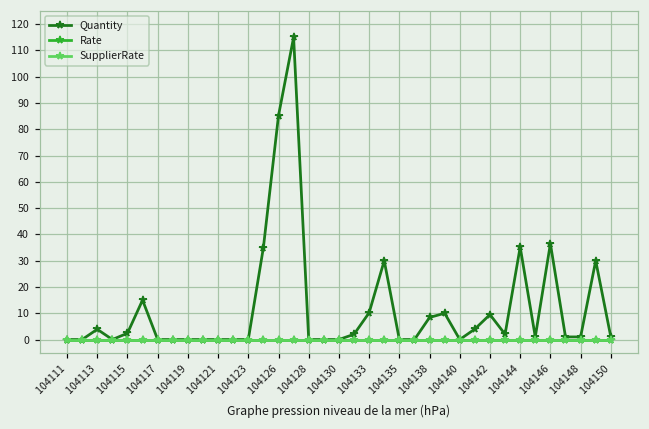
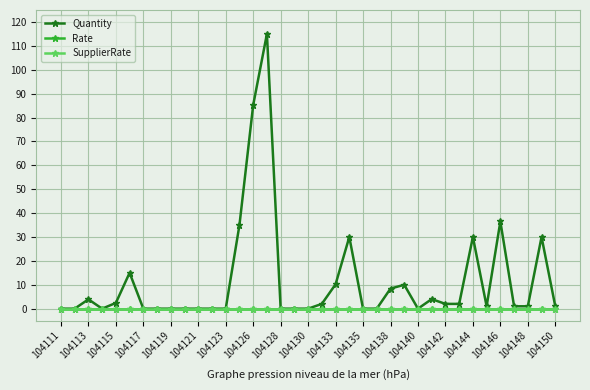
Quantity, 104142: 10 -> 2
Quantity, 104144: 35 -> 30
